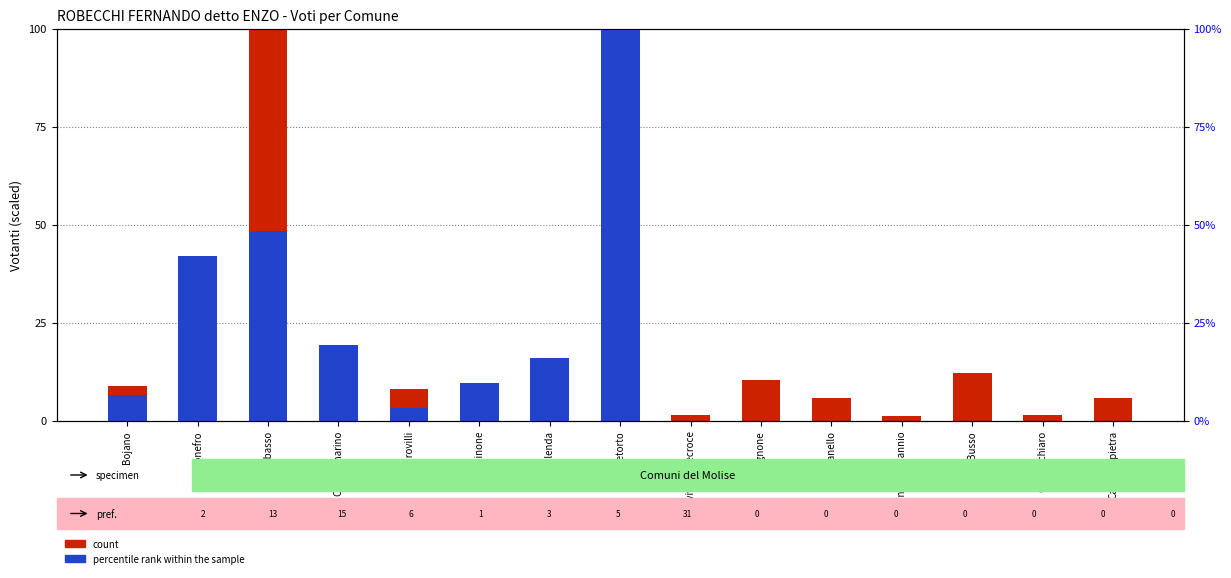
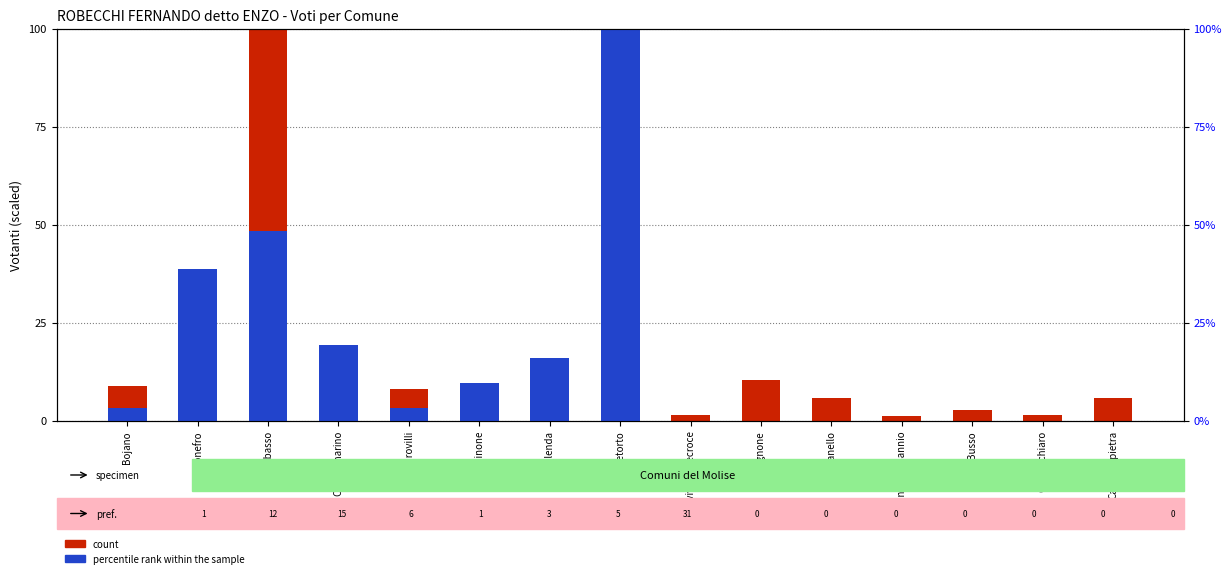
percentile rank within the sample, Bojano: 2 -> 1
percentile rank within the sample, Bonefro: 13 -> 12
count, Busso: 12 -> 3
